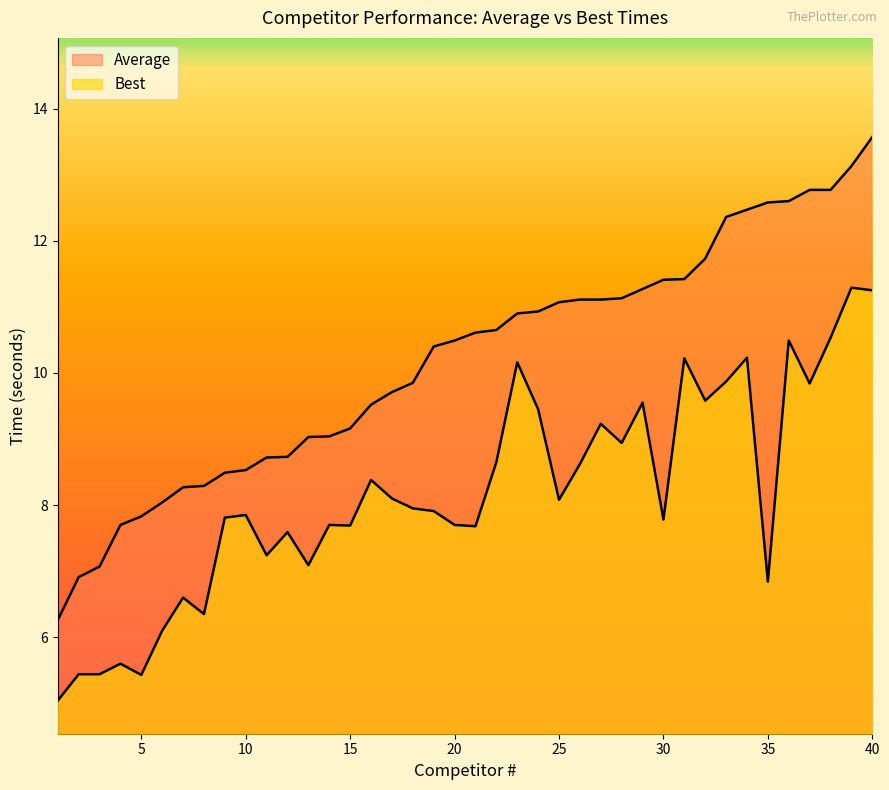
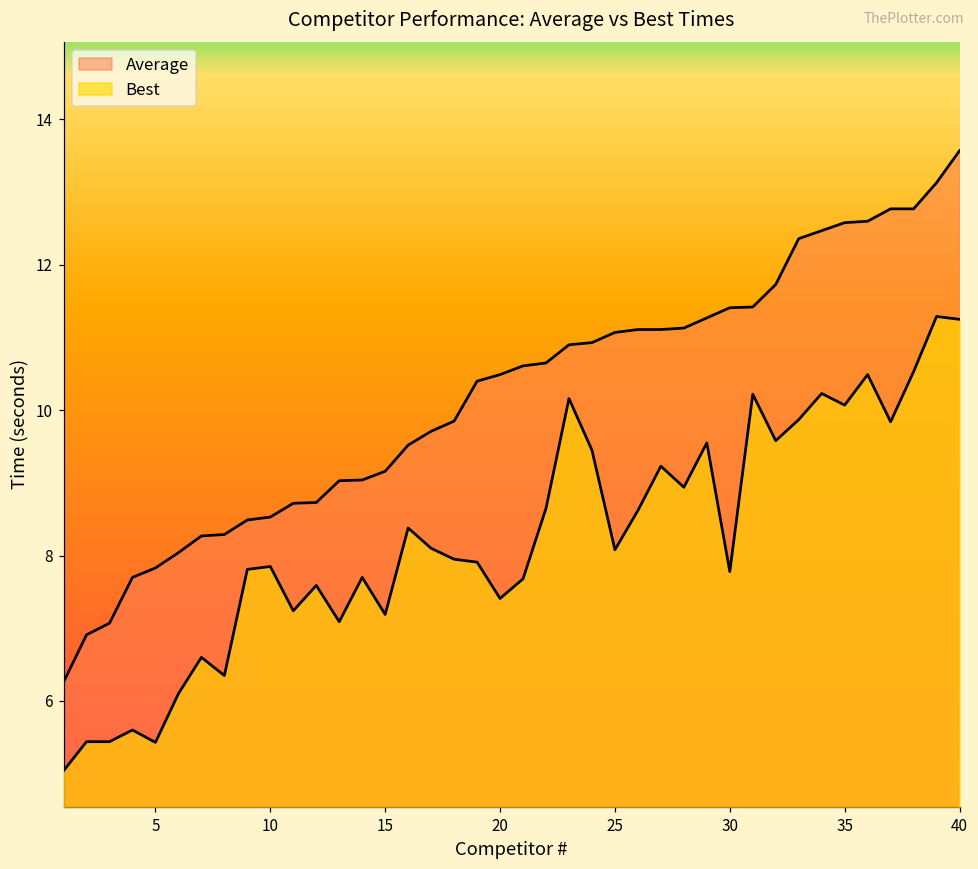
Best, 15: 7.7 -> 7.2
Best, 20: 7.7 -> 7.4
Best, 35: 6.8 -> 10.1
